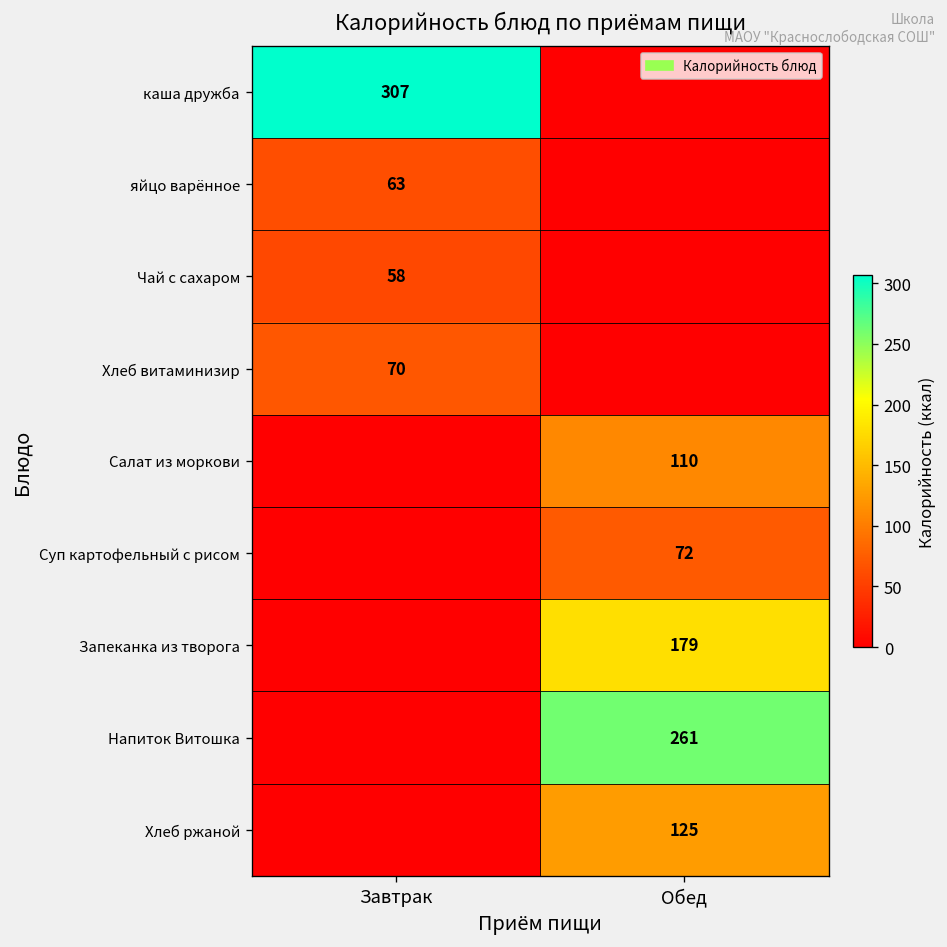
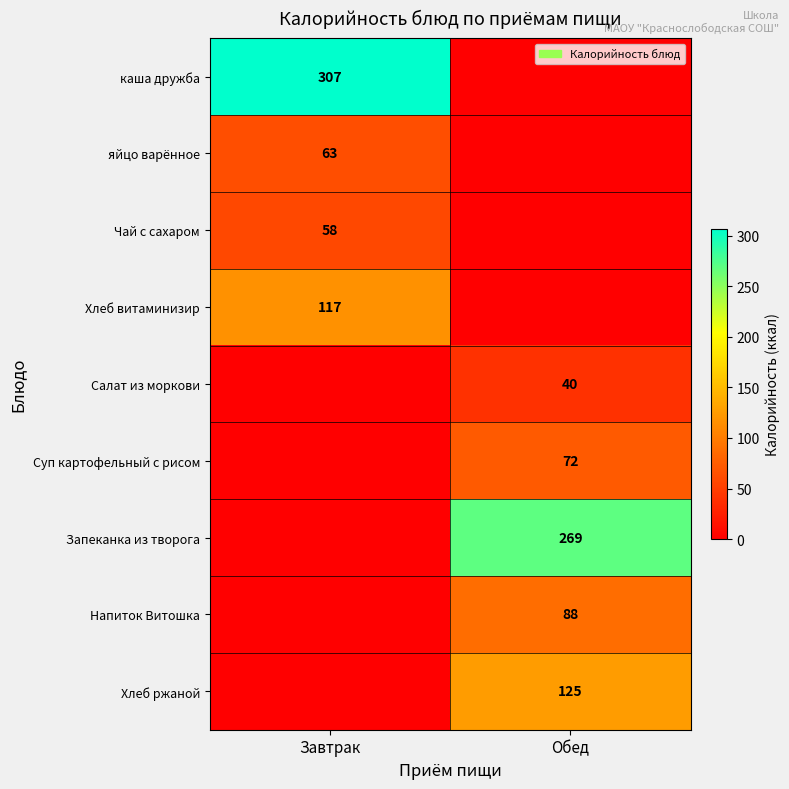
Хлеб витаминизир, Завтрак: 70 -> 117
Салат из моркови, Обед: 110 -> 40
Запеканка из творога, Обед: 179 -> 269
Напиток Витошка, Обед: 261 -> 88
